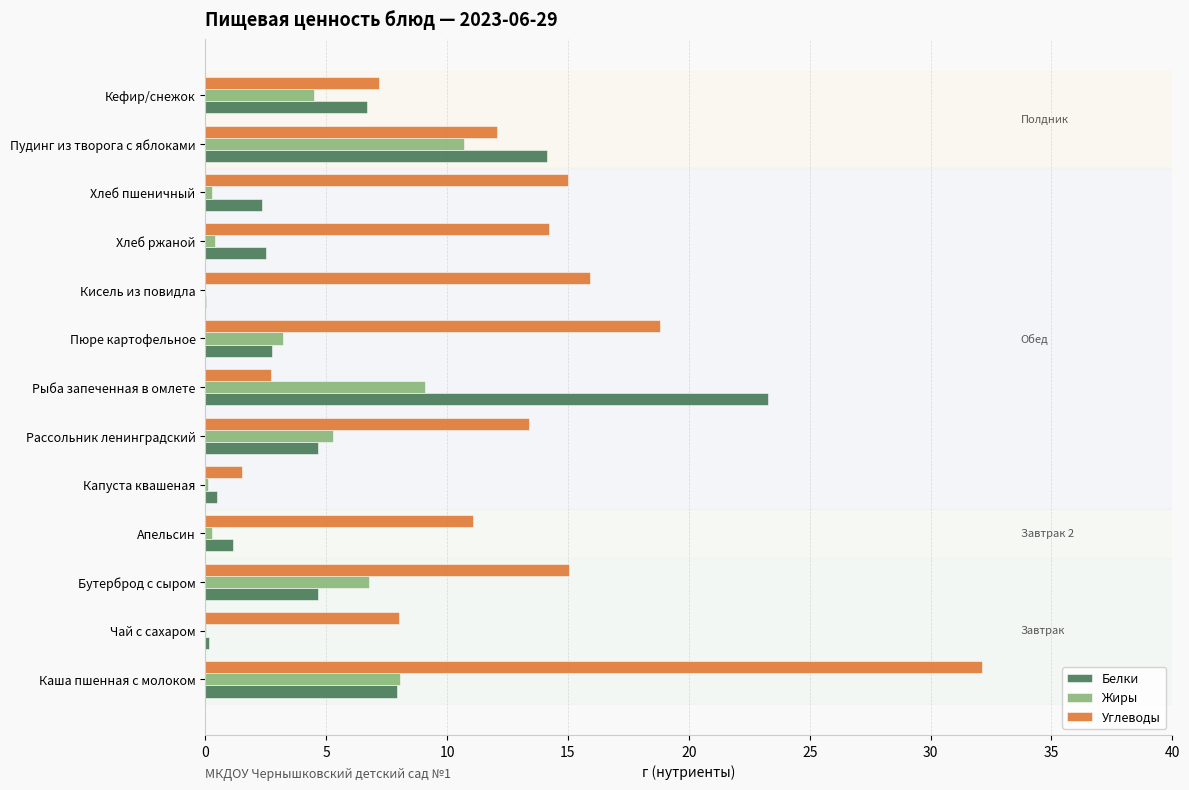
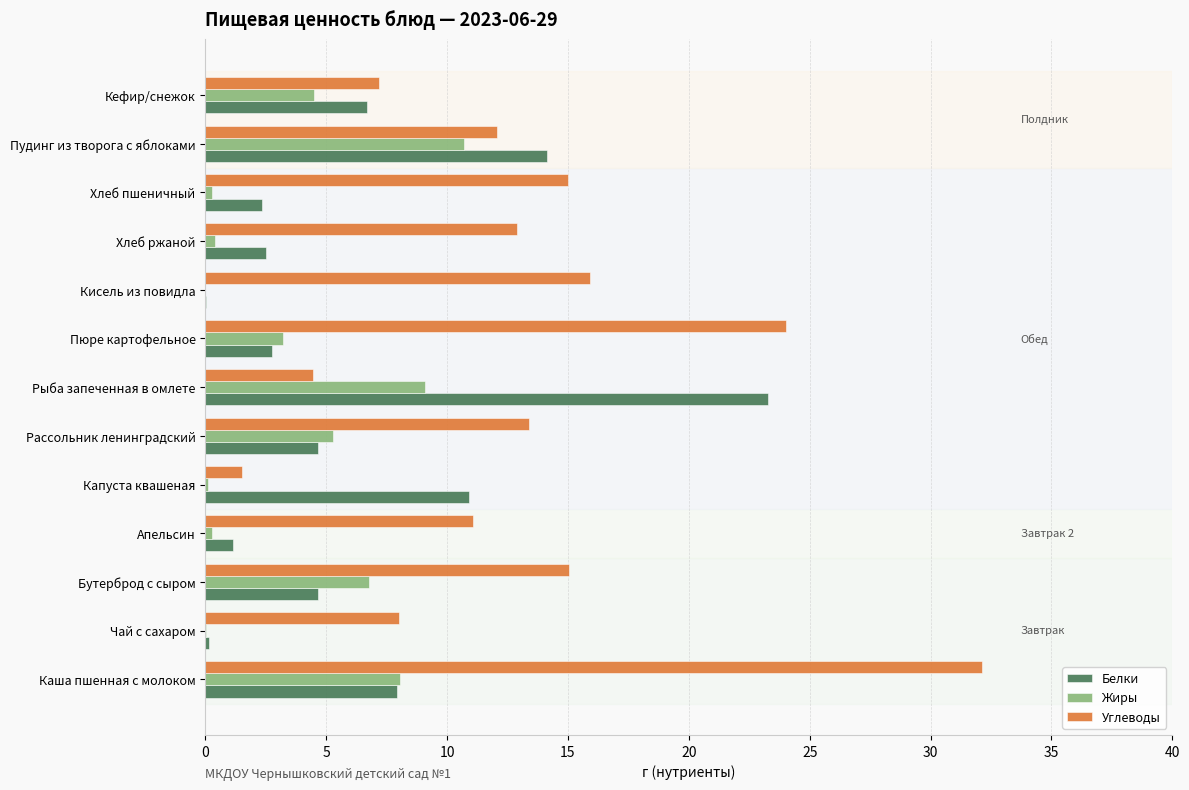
Углеводы, Хлеб ржаной: 14.2 -> 12.9
Углеводы, Пюре картофельное: 18.8 -> 24.0
Углеводы, Рыба запеченная в омлете: 2.7 -> 4.4
Белки, Капуста квашеная: 0.5 -> 10.9
